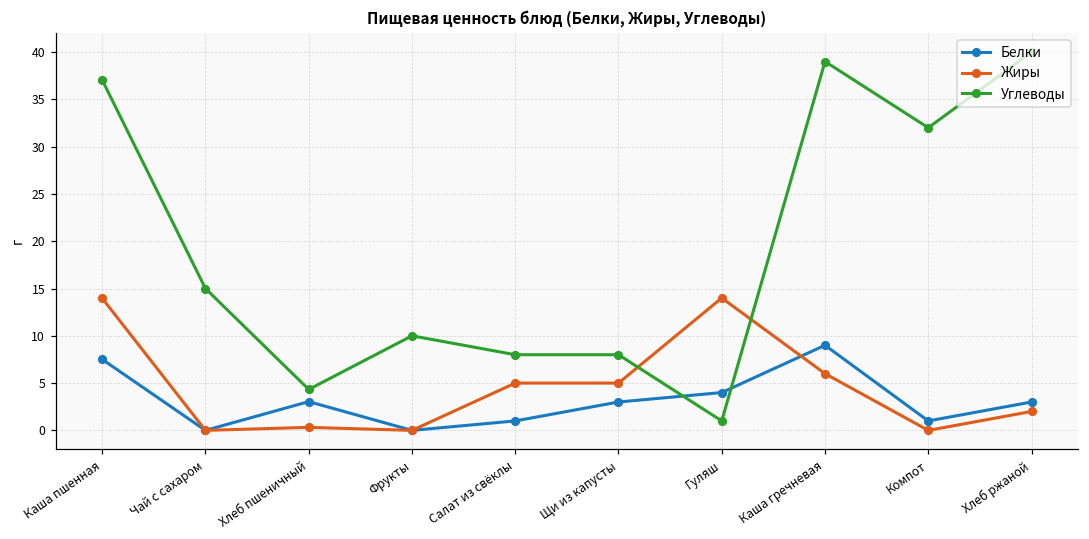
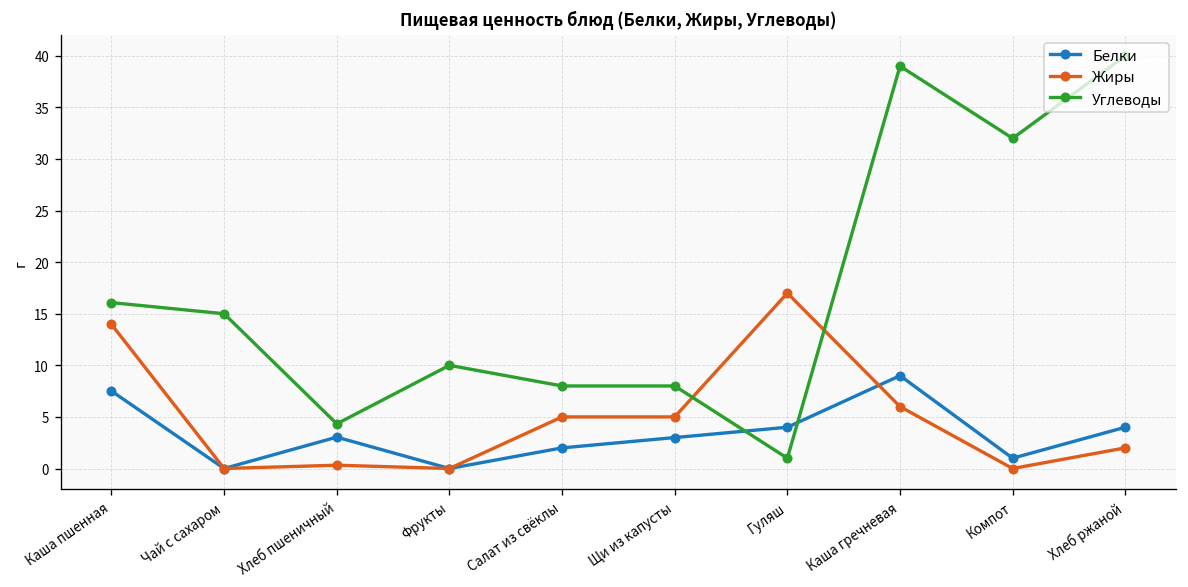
Углеводы, Каша пшенная: 37 -> 16
Белки, Салат из свёклы: 1 -> 2
Жиры, Гуляш: 14 -> 17
Белки, Хлеб ржаной: 3 -> 4
